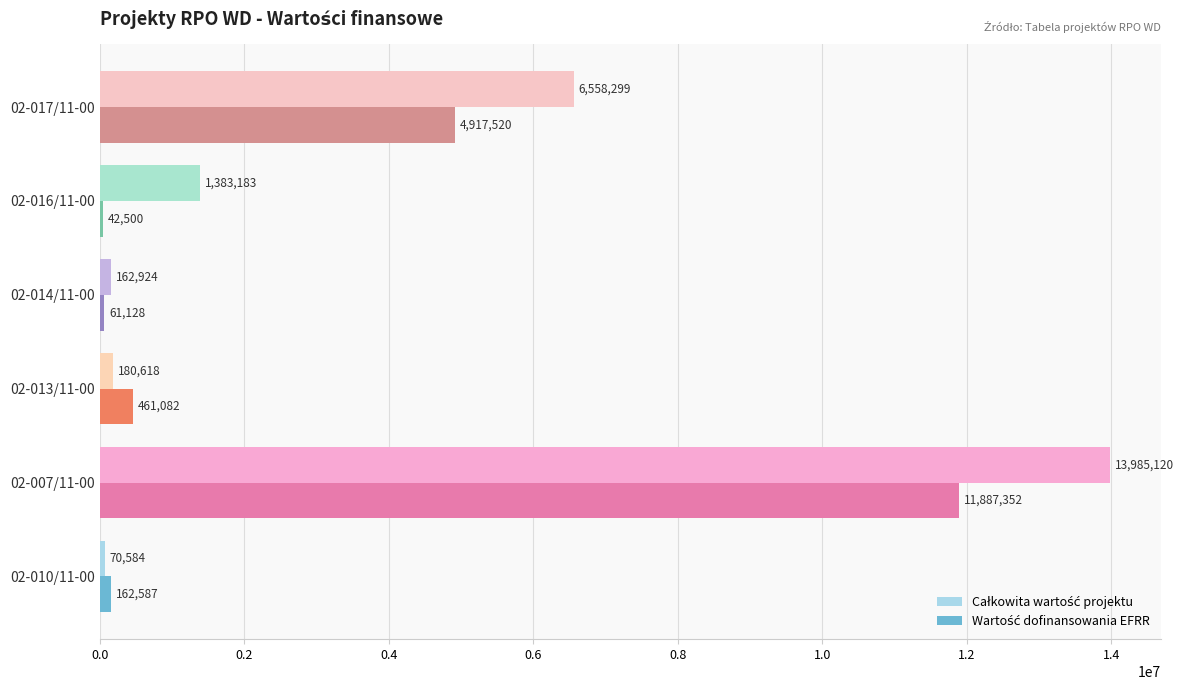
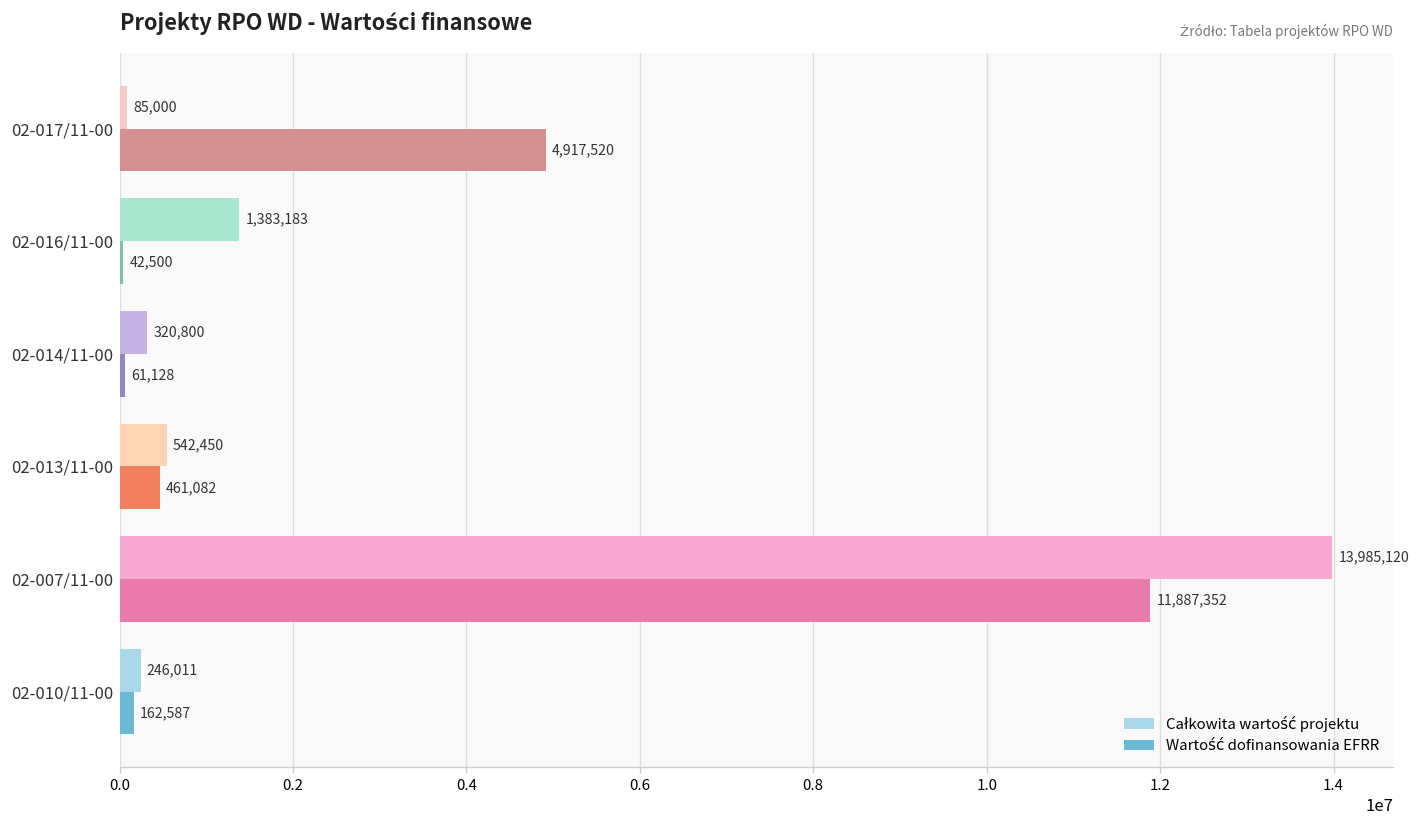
Całkowita wartość projektu, 02-017/11-00: 6,558,299 -> 85,000
Całkowita wartość projektu, 02-014/11-00: 162,924 -> 320,800
Całkowita wartość projektu, 02-013/11-00: 180,618 -> 542,450
Całkowita wartość projektu, 02-010/11-00: 70,584 -> 246,011
